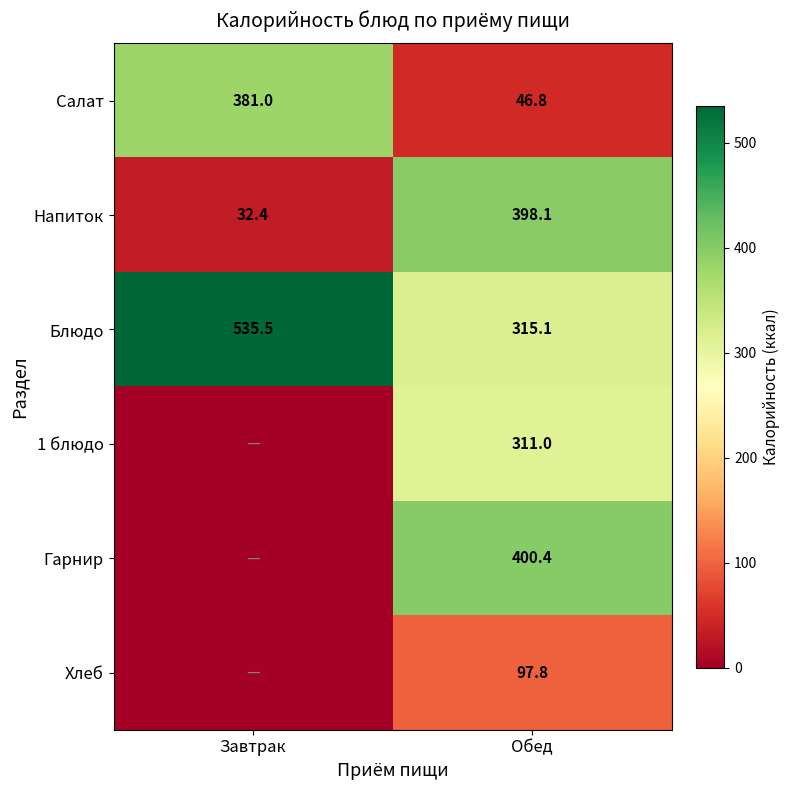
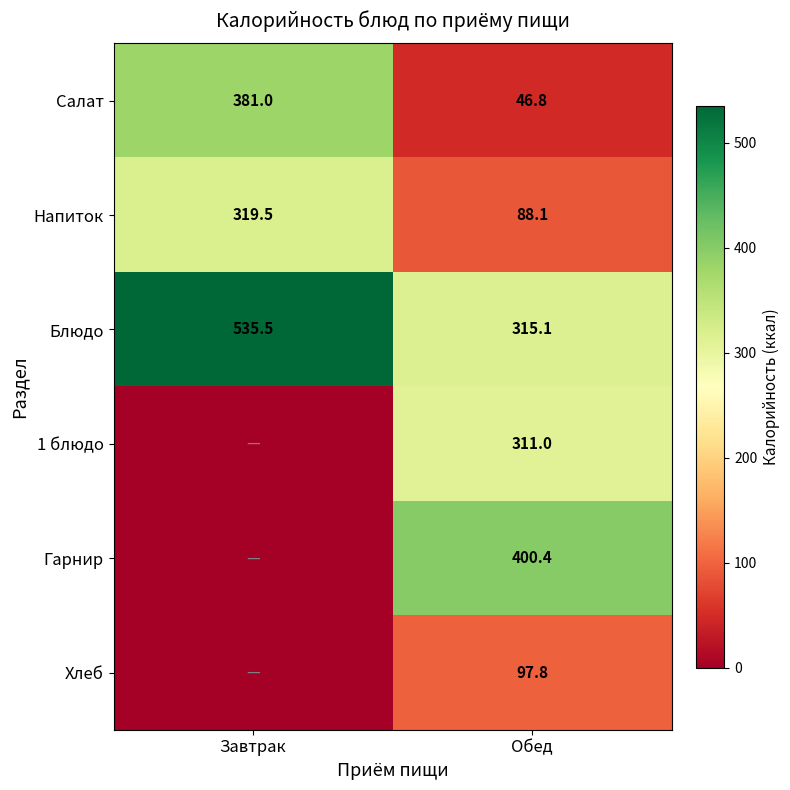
Напиток, Завтрак: 32.4 -> 319.5
Напиток, Обед: 398.1 -> 88.1
